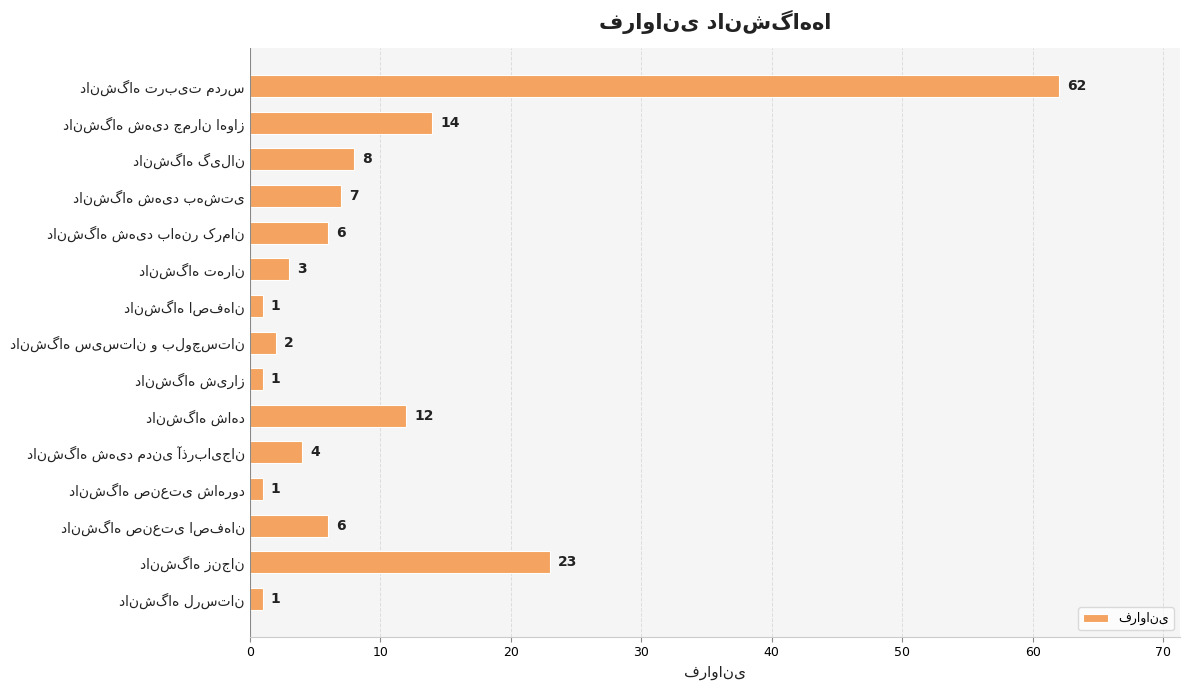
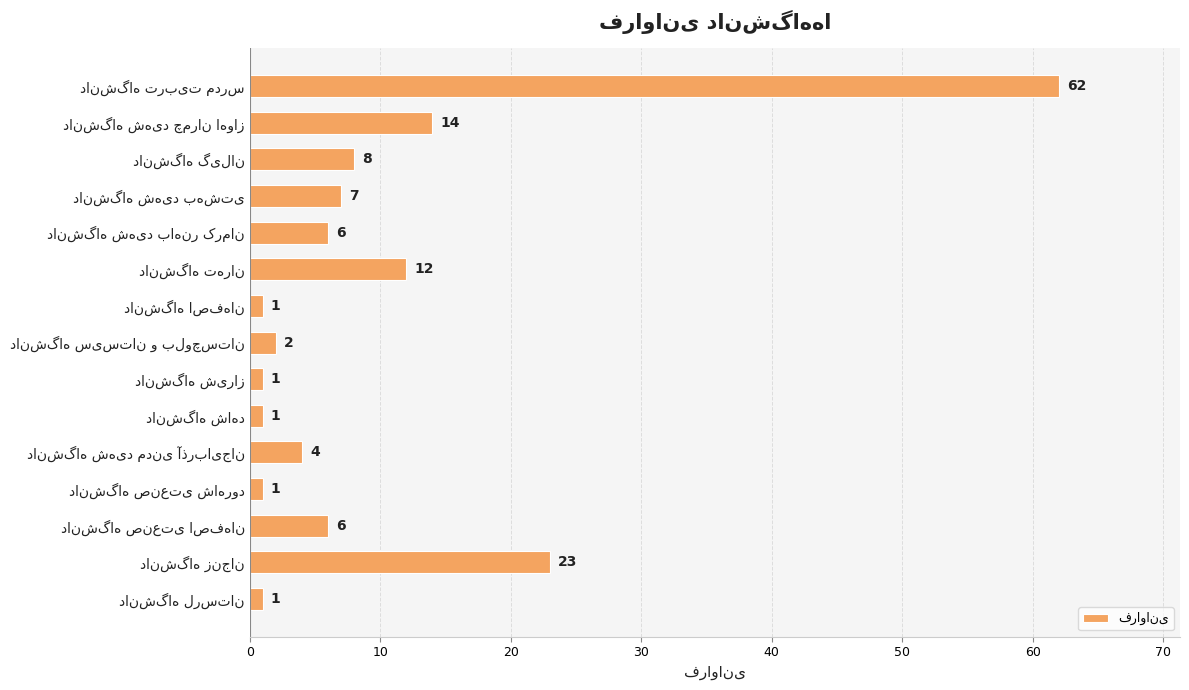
دانشگاه تهران: 3 -> 12
دانشگاه شاهد: 12 -> 1
